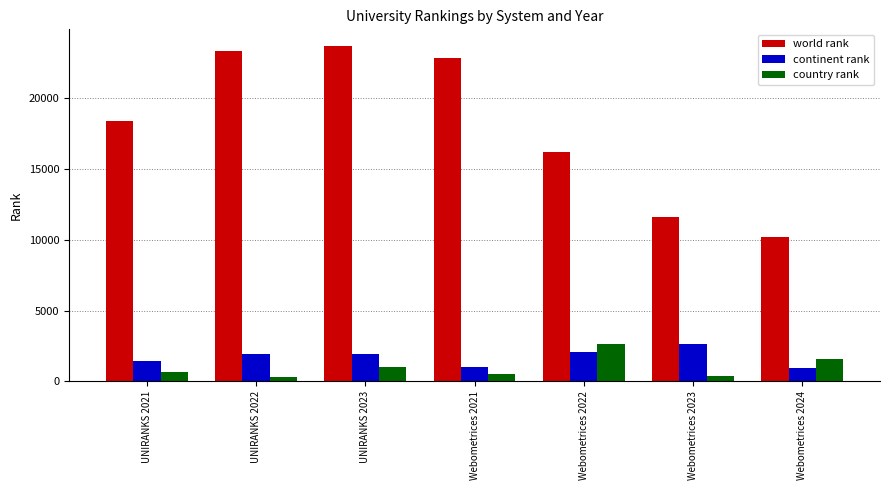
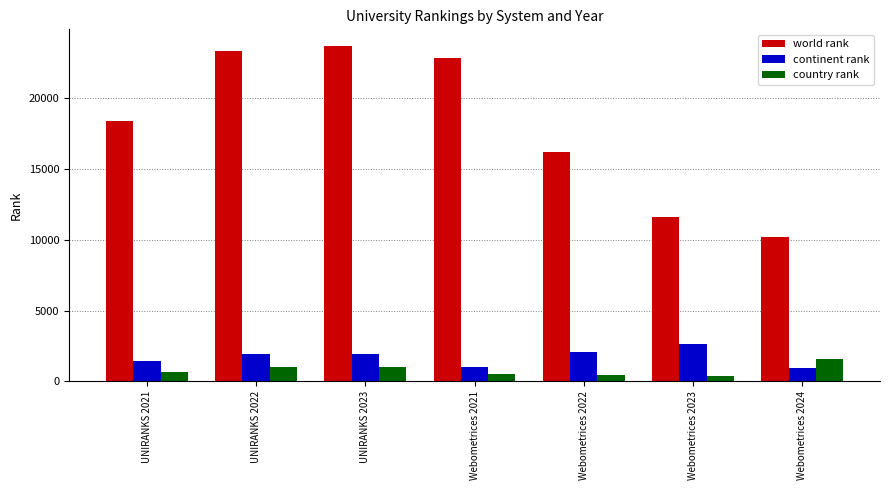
country rank, UNIRANKS 2022: 300 -> 1000
country rank, Webometrices 2022: 2600 -> 400
